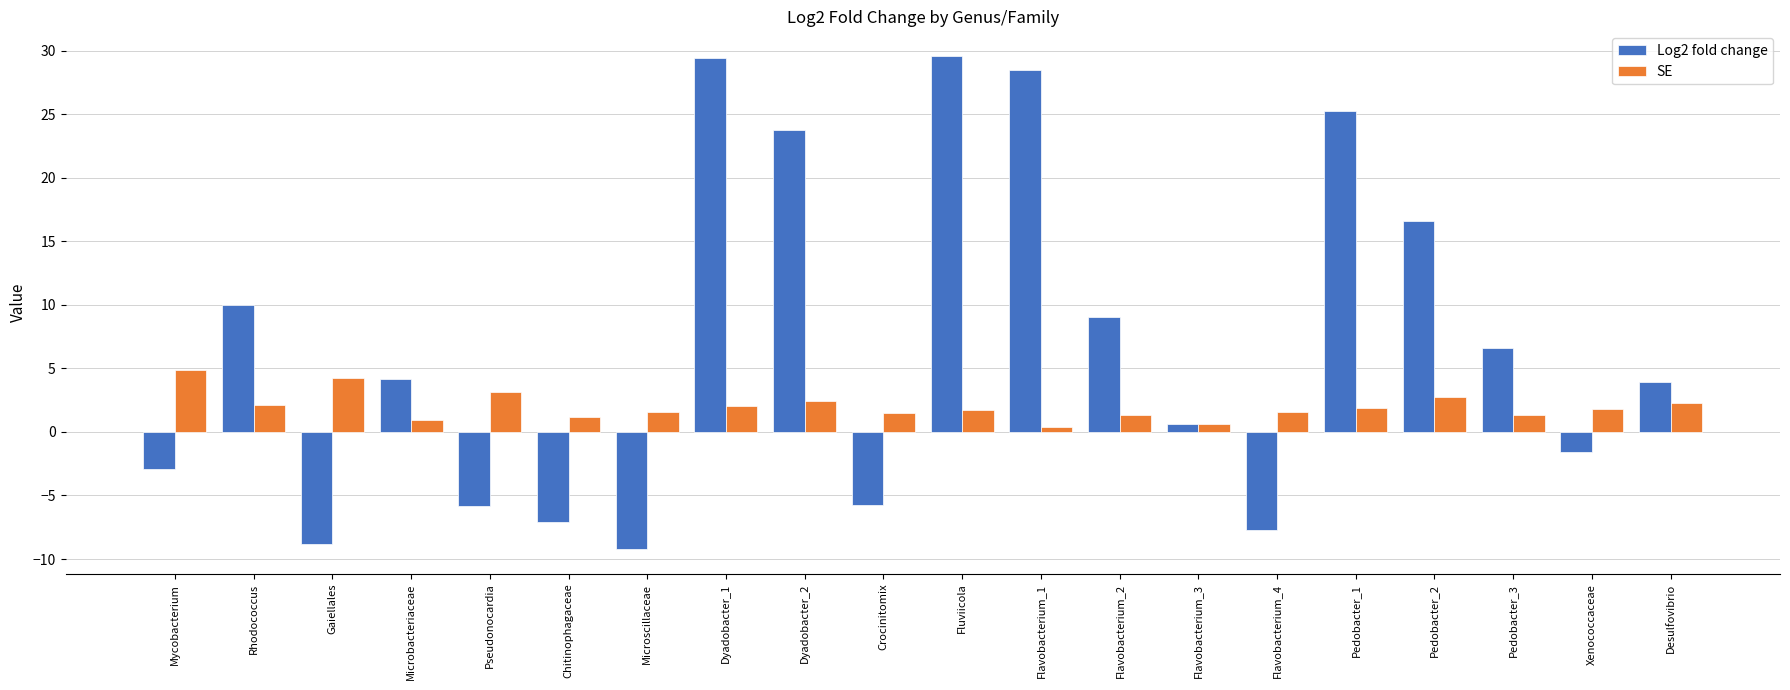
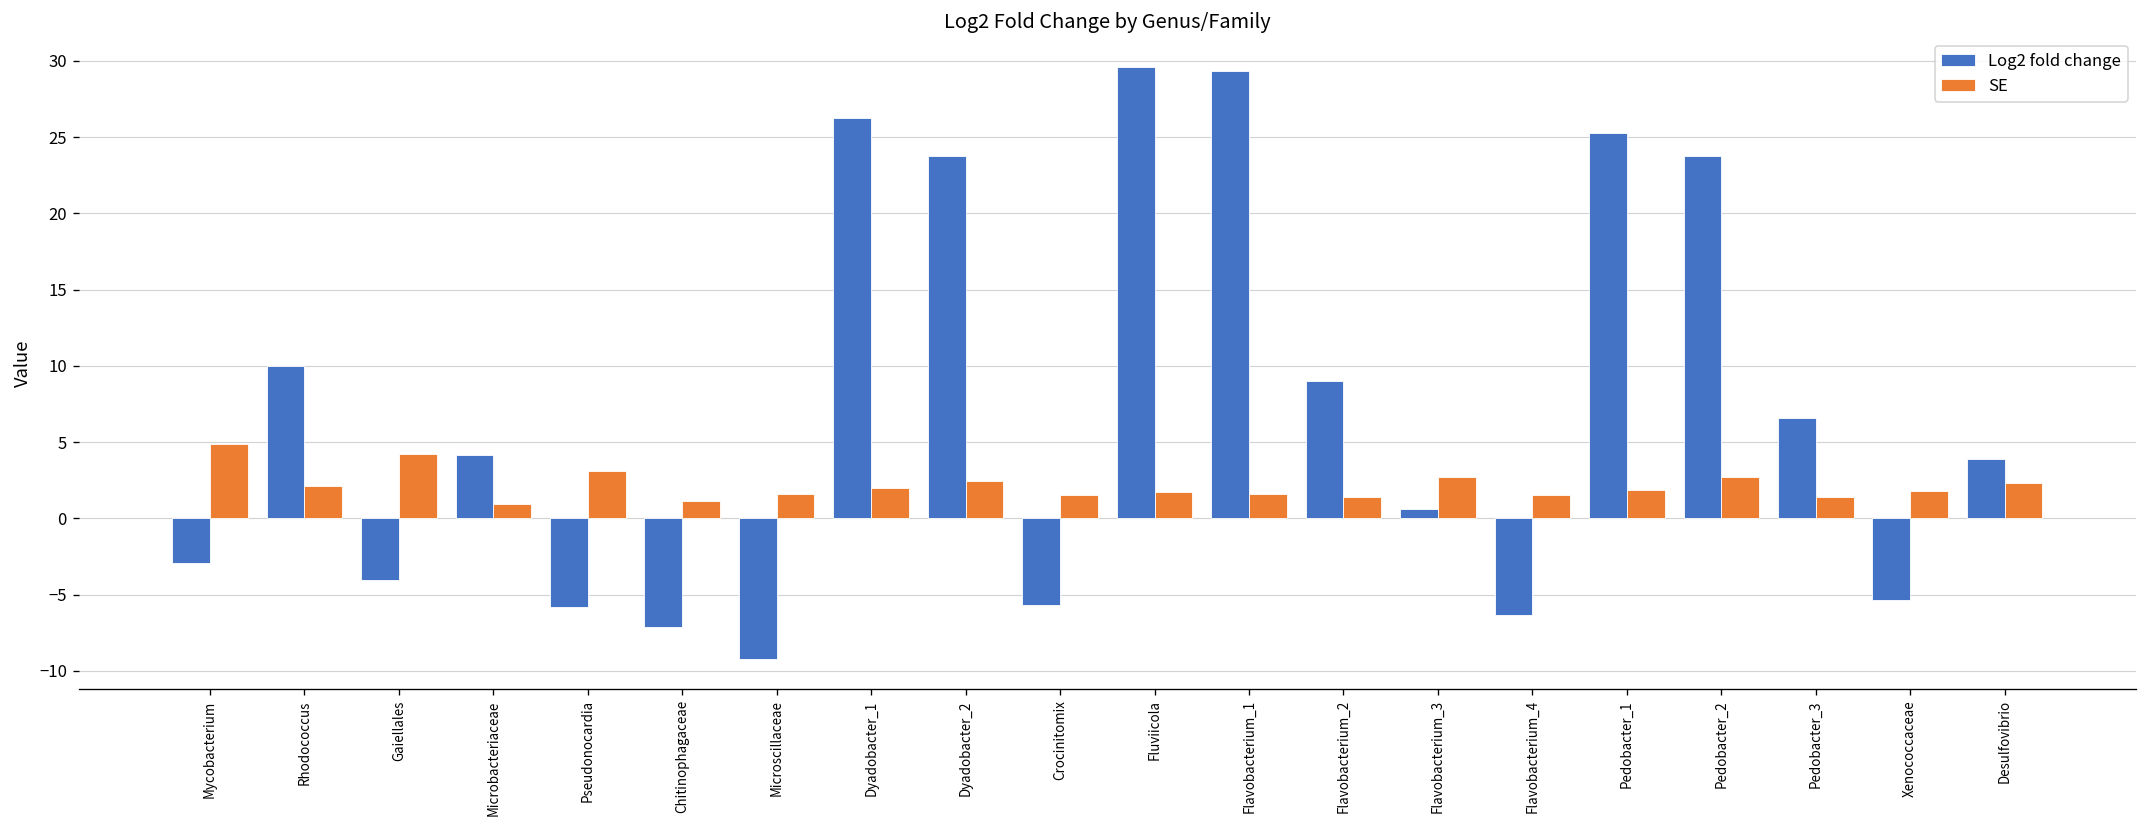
Log2 fold change, Gaiellales: -8.8 -> -4.1
Log2 fold change, Dyadobacter_1: 29.4 -> 26.2
Log2 fold change, Flavobacterium_1: 28.5 -> 29.3
SE, Flavobacterium_1: 0.4 -> 1.6
SE, Flavobacterium_3: 0.6 -> 2.7
Log2 fold change, Flavobacterium_4: -7.7 -> -6.4
Log2 fold change, Pedobacter_2: 16.6 -> 23.8
Log2 fold change, Xenococcaceae: -1.6 -> -5.4
